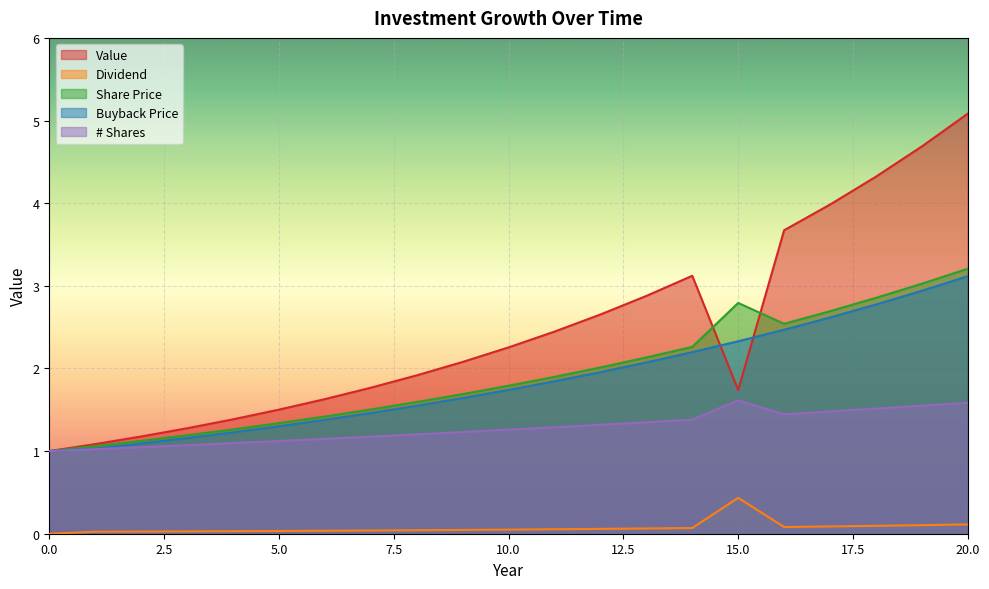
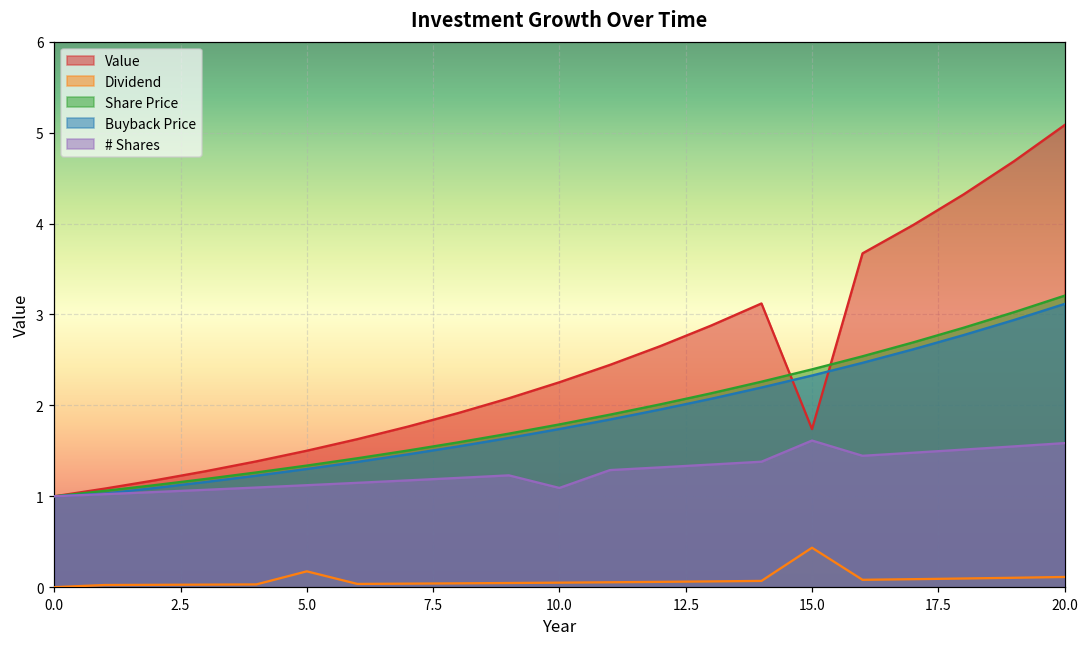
Dividend, 5.0: 0.0 -> 0.2
# Shares, 10.0: 1.3 -> 1.1
Share Price, 15.0: 2.8 -> 2.4
